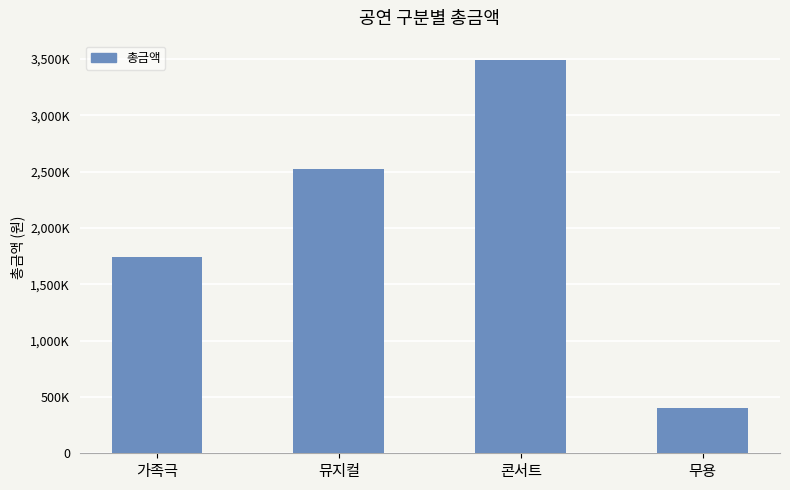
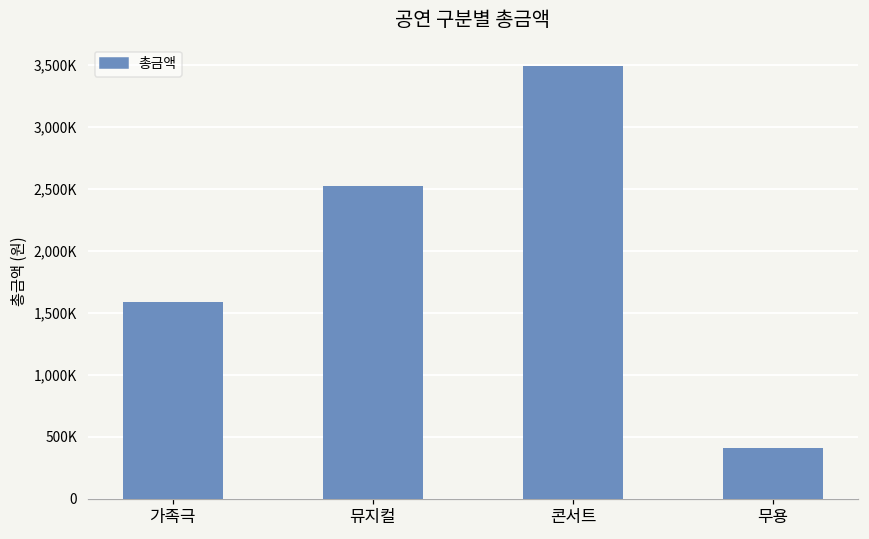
가족극: 1,740,000 -> 1,590,000
